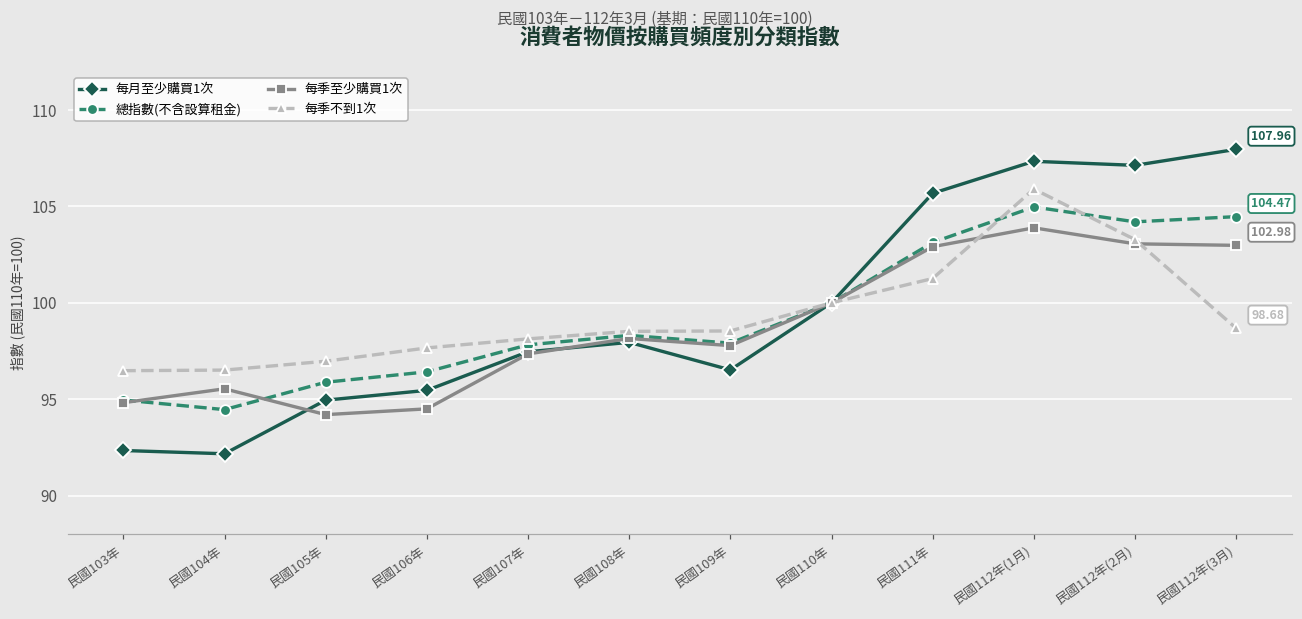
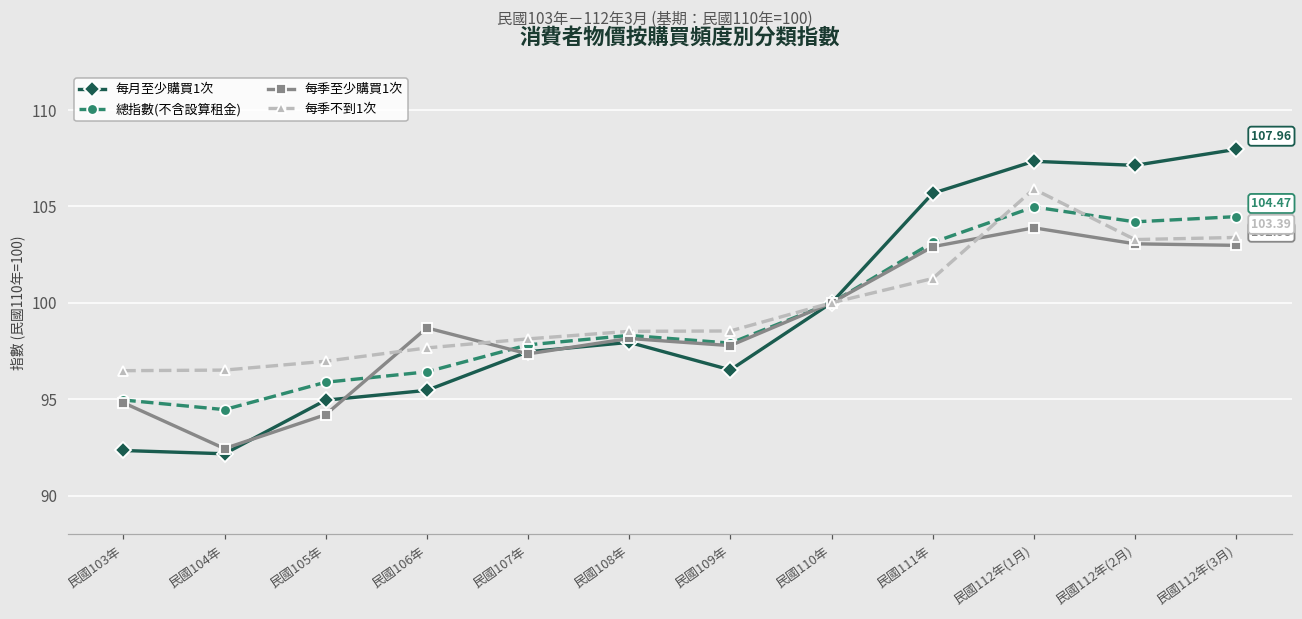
每季至少購買1次, 民國104年: 95.5 -> 92.4
每季至少購買1次, 民國106年: 94.5 -> 98.7
每季不到1次, 民國112年(3月): 98.68 -> 103.39
